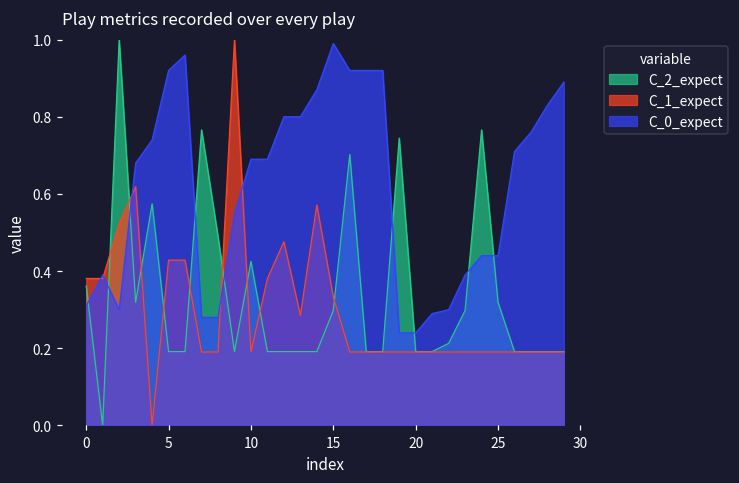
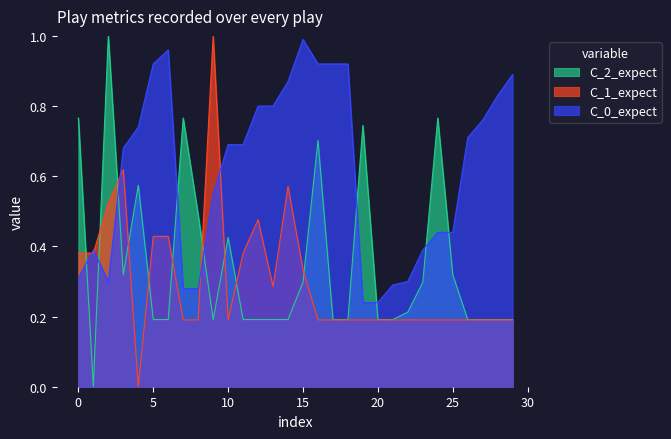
C_2_expect, 0: 0.36 -> 0.77
